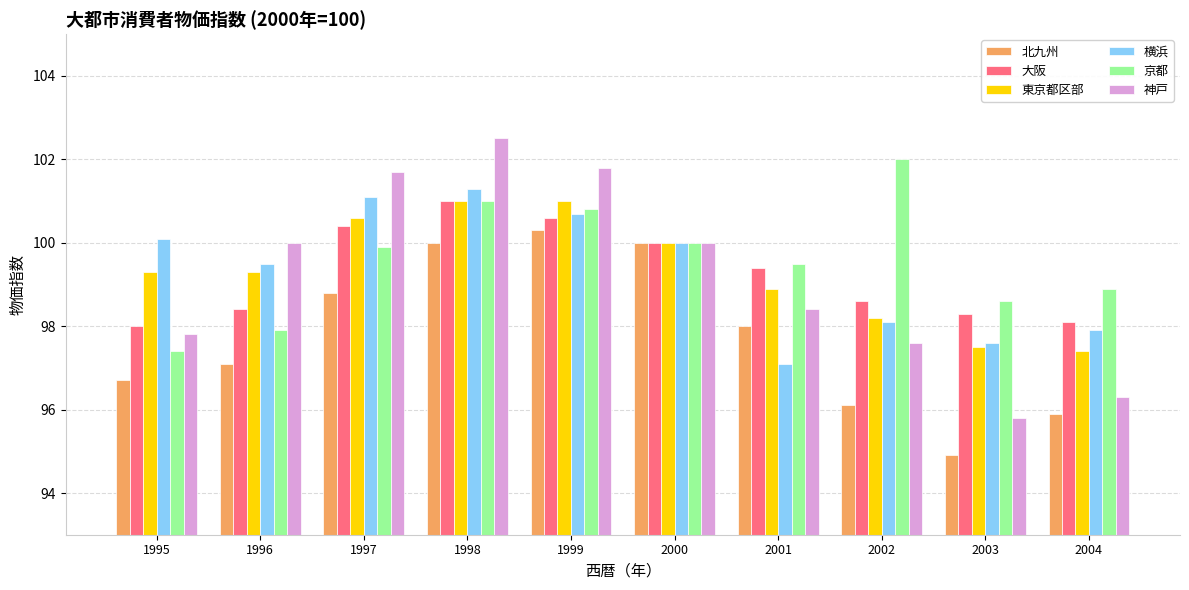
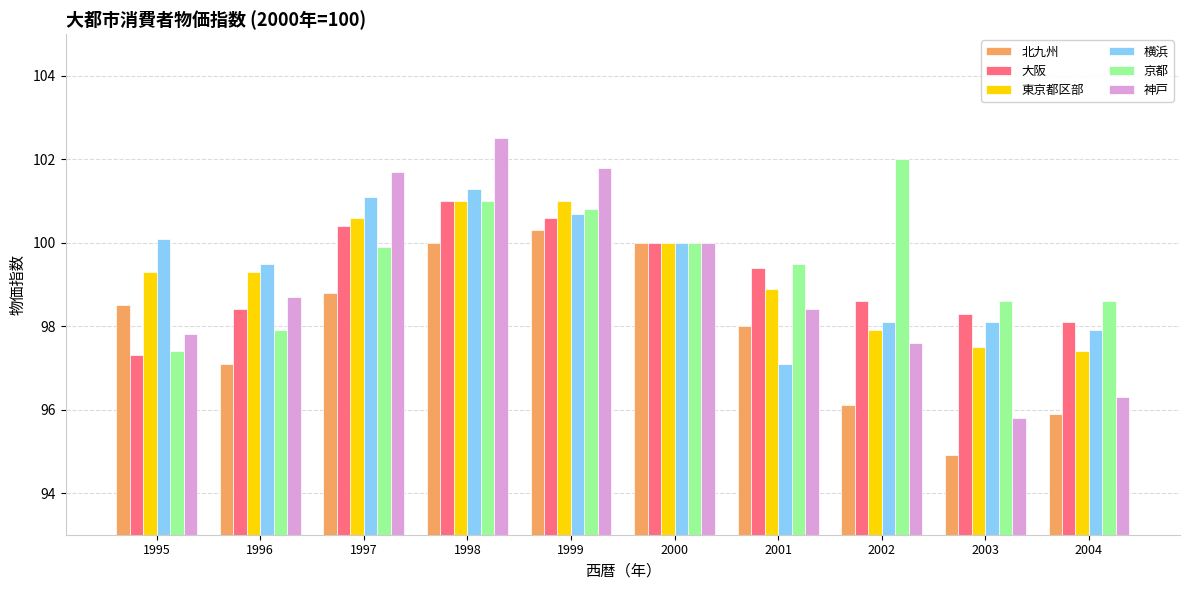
北九州, 1995: 96.7 -> 98.5
大阪, 1995: 98.0 -> 97.3
神戸, 1996: 100.0 -> 98.7
東京都区部, 2002: 98.2 -> 97.9
横浜, 2003: 97.6 -> 98.1
京都, 2004: 98.9 -> 98.6
